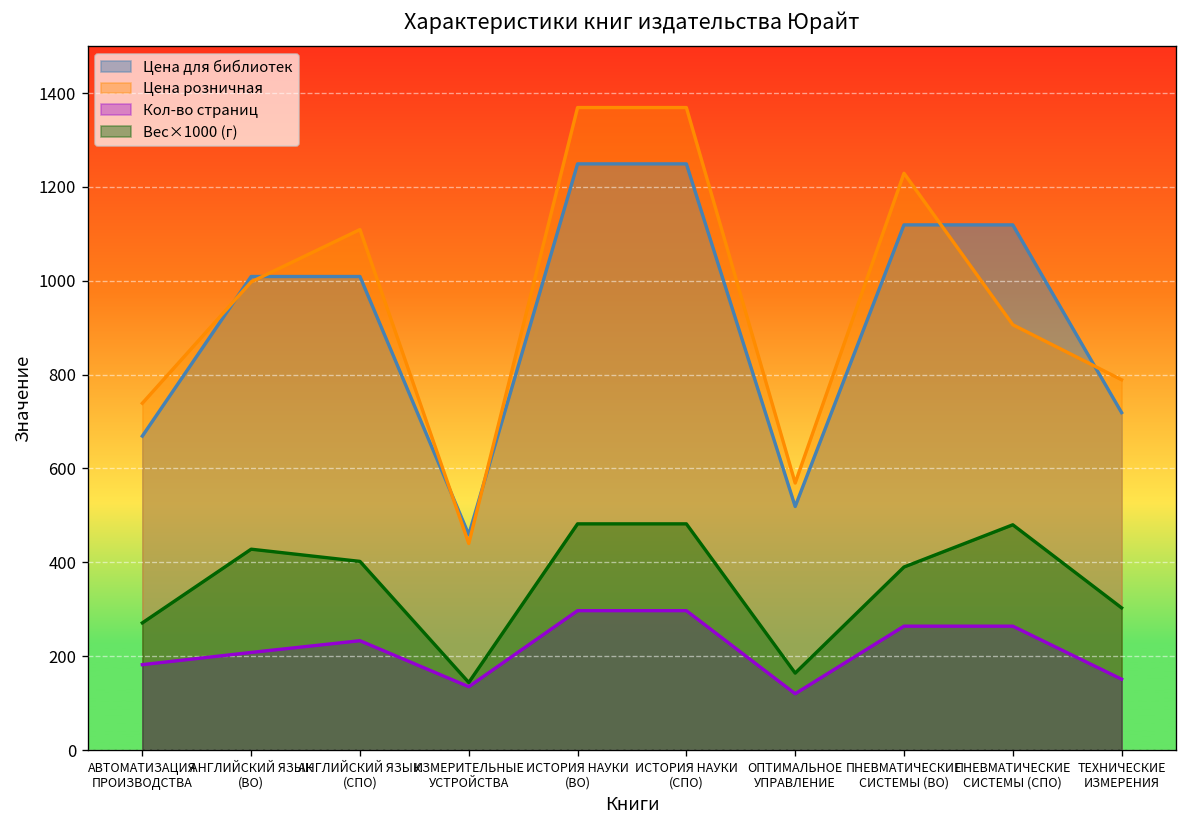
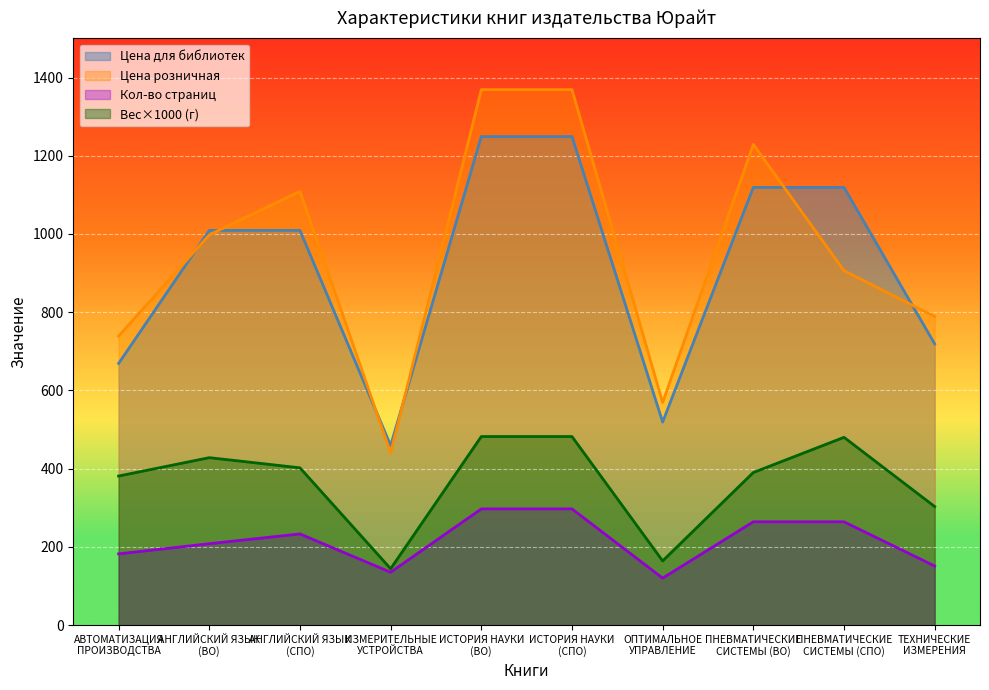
Вес×1000 (г), АВТОМАТИЗАЦИЯ ПРОИЗВОДСТВА: 270 -> 380
